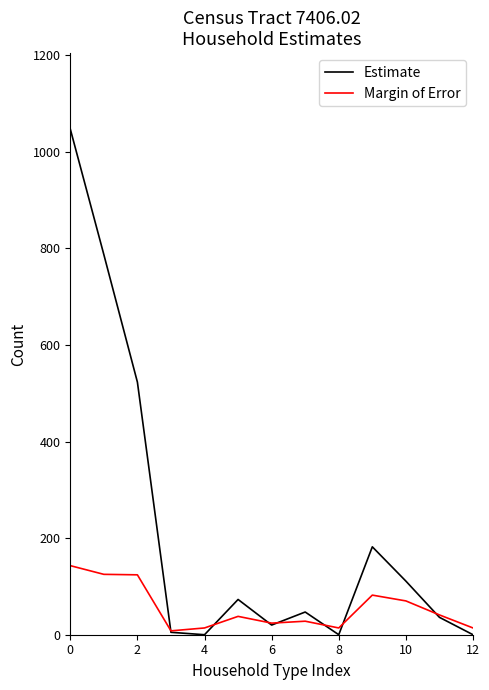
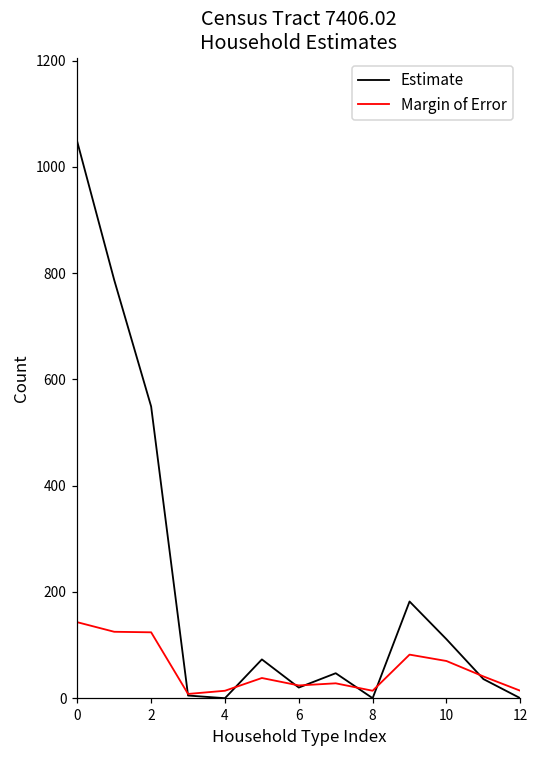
Estimate, 2: 520 -> 550
